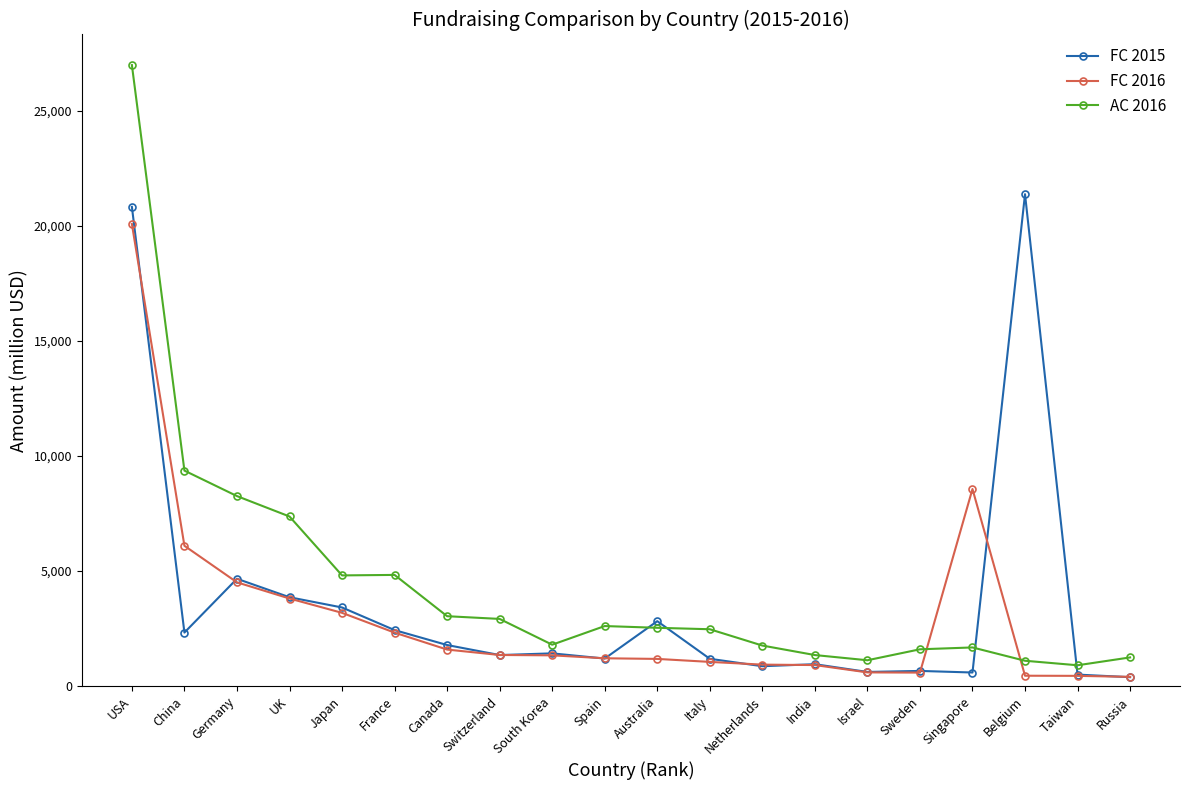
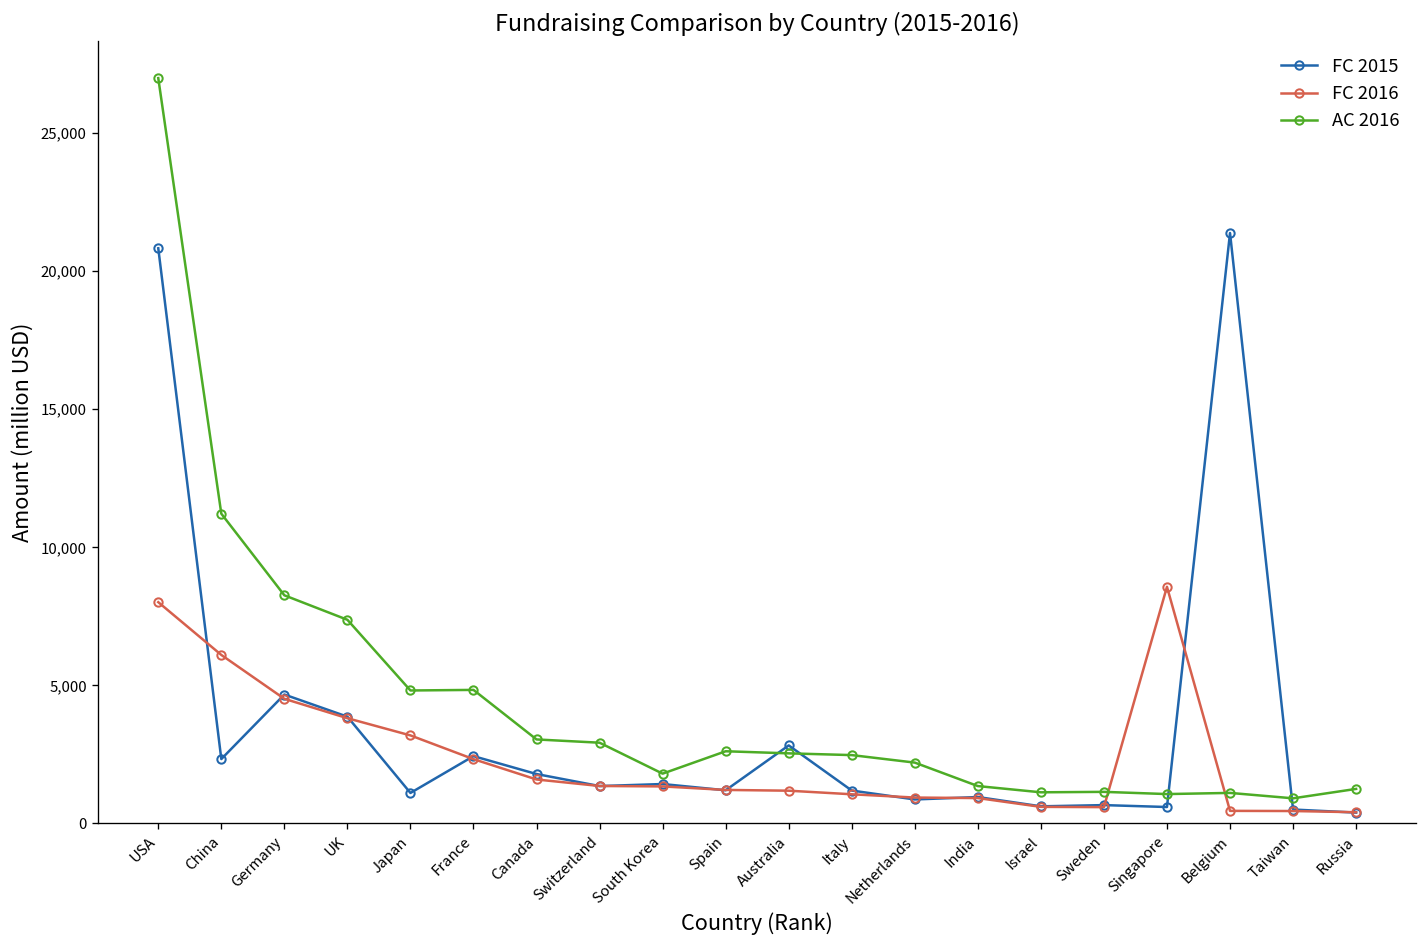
FC 2016, USA: 20,100 -> 8,000
AC 2016, China: 9,400 -> 11,200
FC 2015, Japan: 3,400 -> 1,100
AC 2016, Netherlands: 1,800 -> 2,200
AC 2016, Sweden: 1,600 -> 1,100
AC 2016, Singapore: 1,700 -> 1,100
